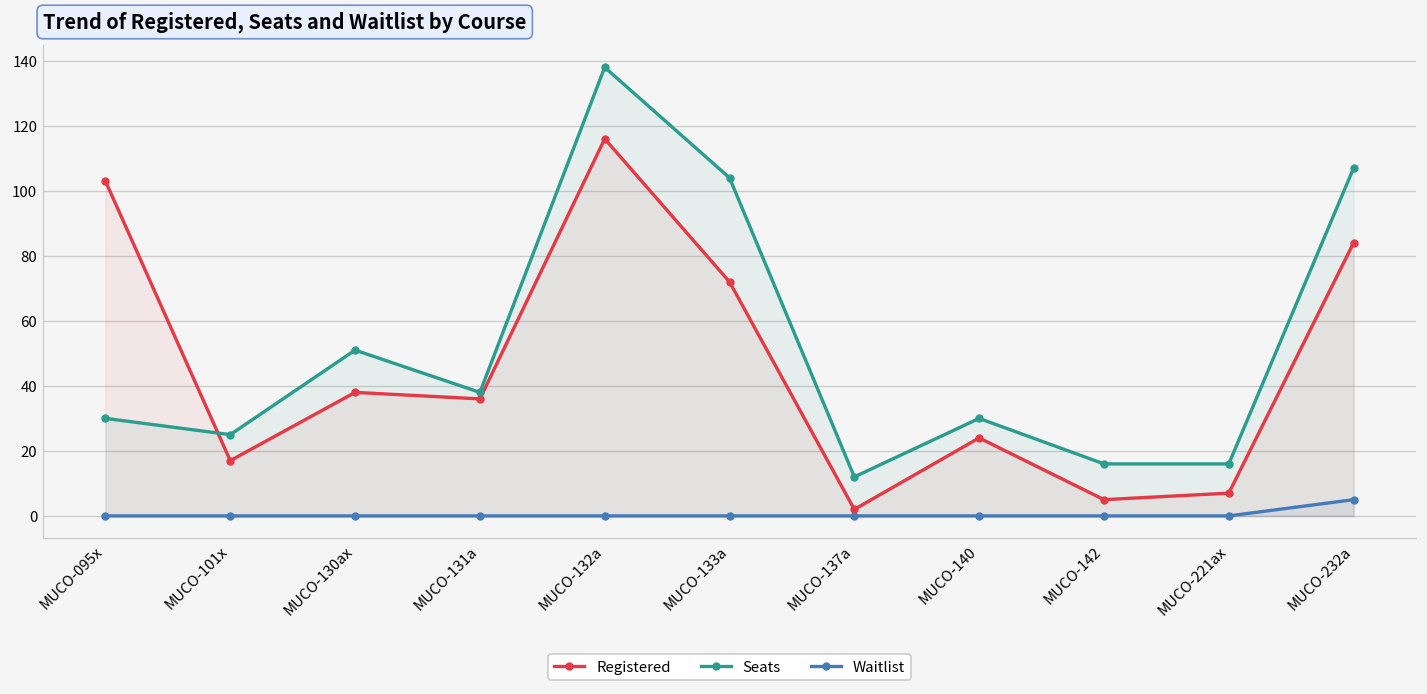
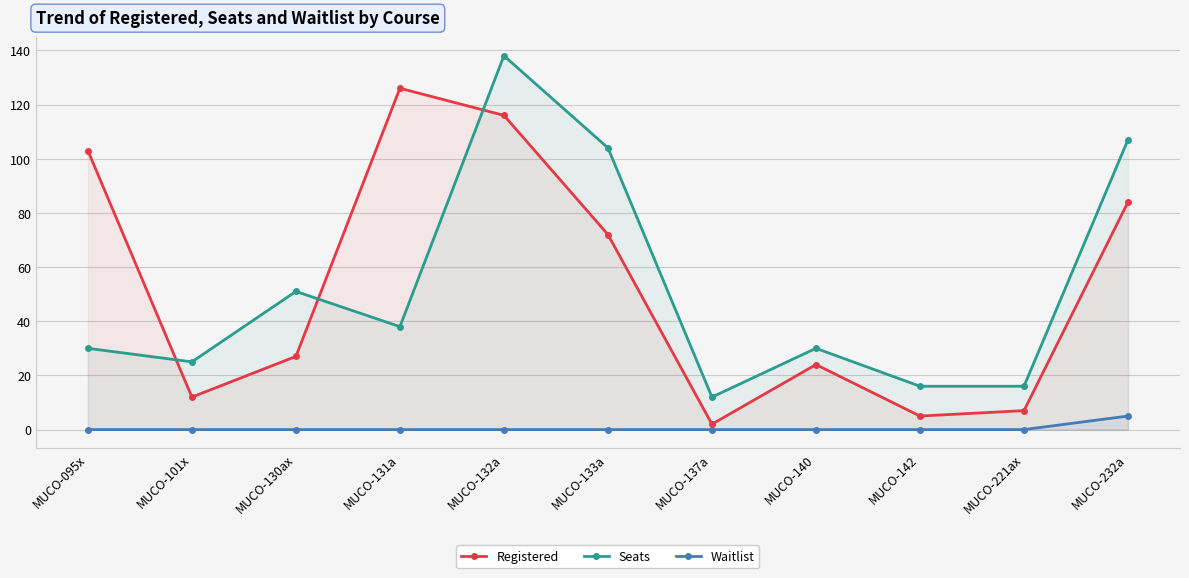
Registered, MUCO-101x: 17 -> 12
Registered, MUCO-130ax: 38 -> 27
Registered, MUCO-131a: 36 -> 126
